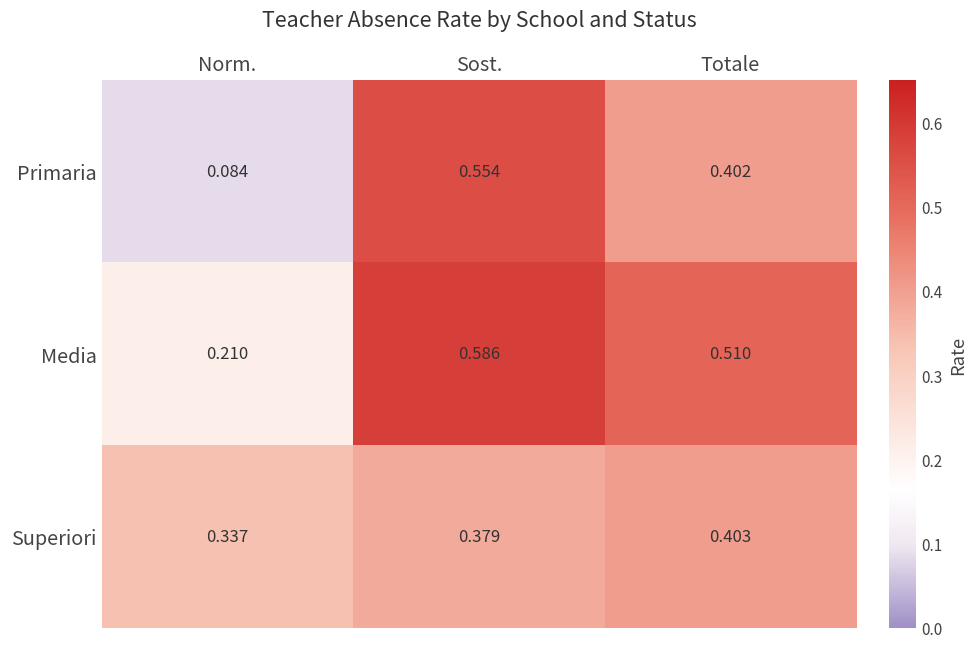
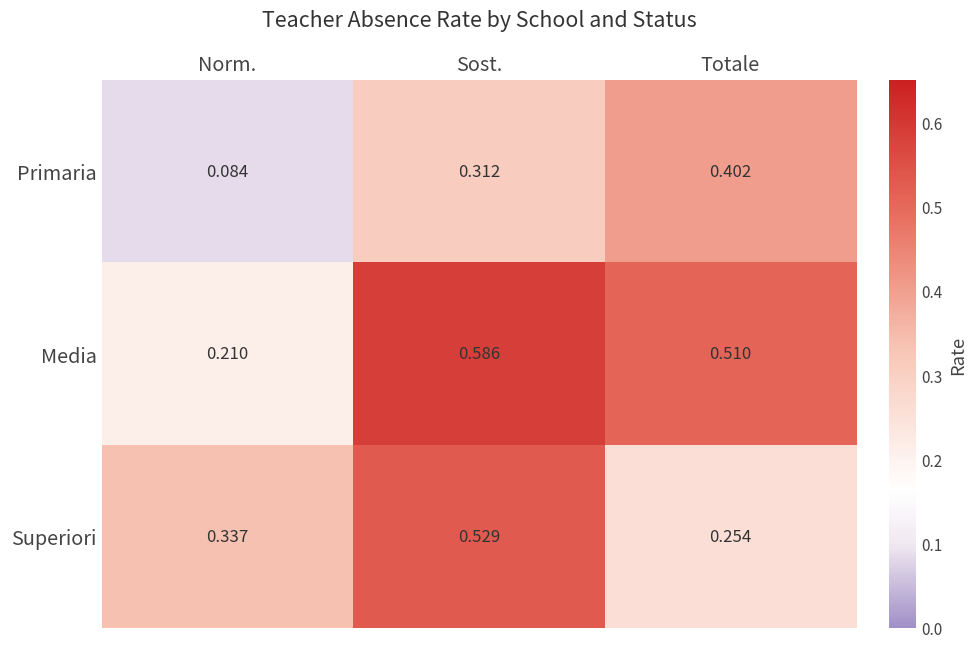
Primaria, Sost.: 0.554 -> 0.312
Superiori, Sost.: 0.379 -> 0.529
Superiori, Totale: 0.403 -> 0.254
